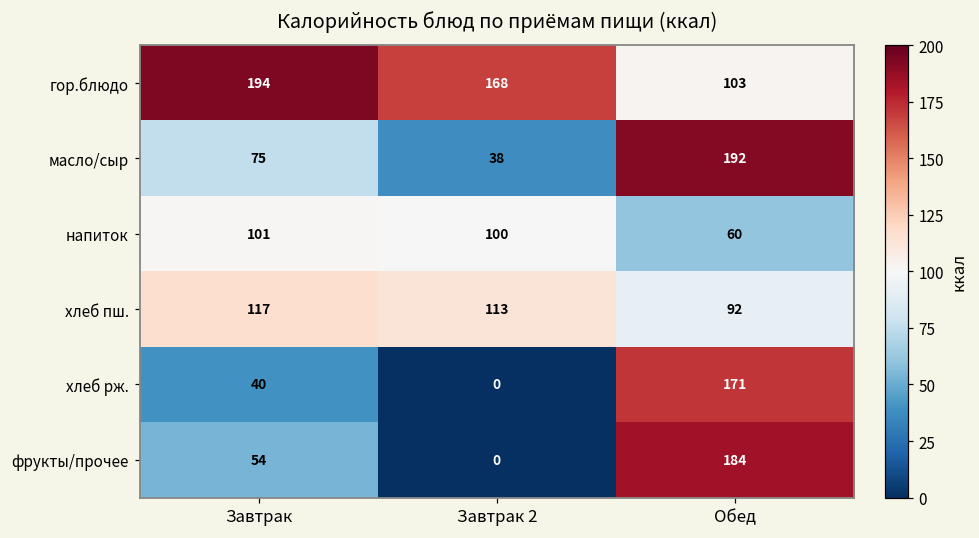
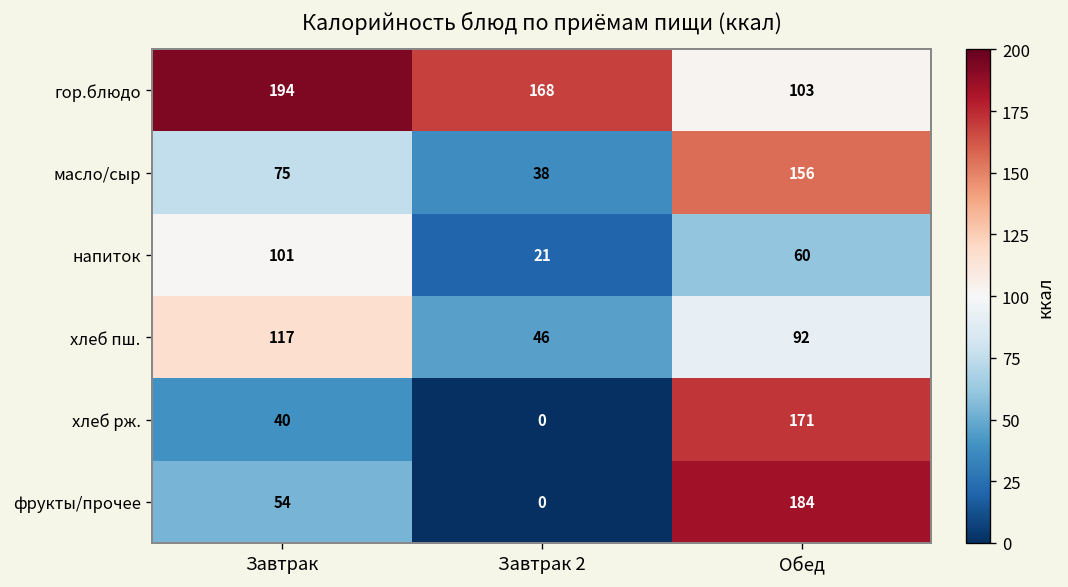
масло/сыр, Обед: 192 -> 156
напиток, Завтрак 2: 100 -> 21
хлеб пш., Завтрак 2: 113 -> 46
